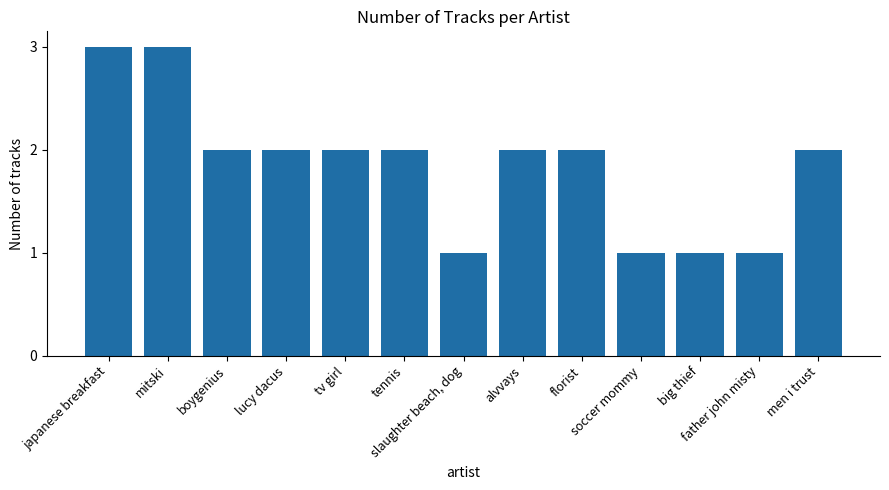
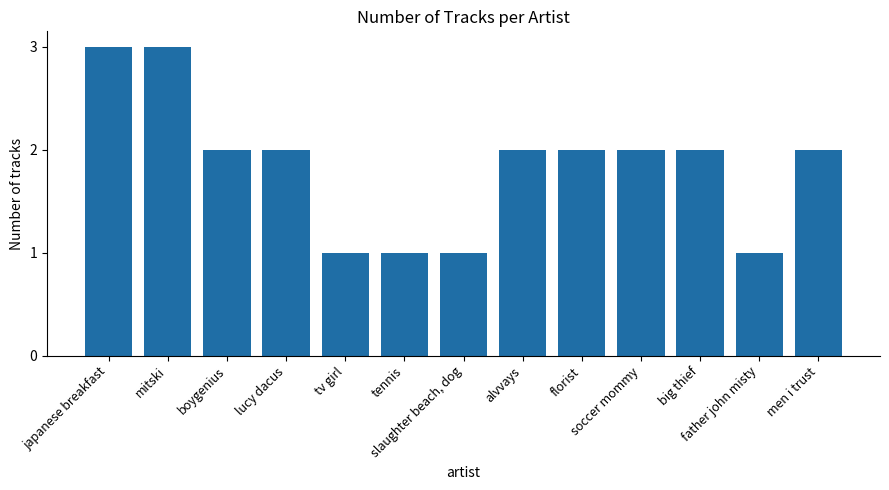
tv girl: 2 -> 1
tennis: 2 -> 1
soccer mommy: 1 -> 2
big thief: 1 -> 2
